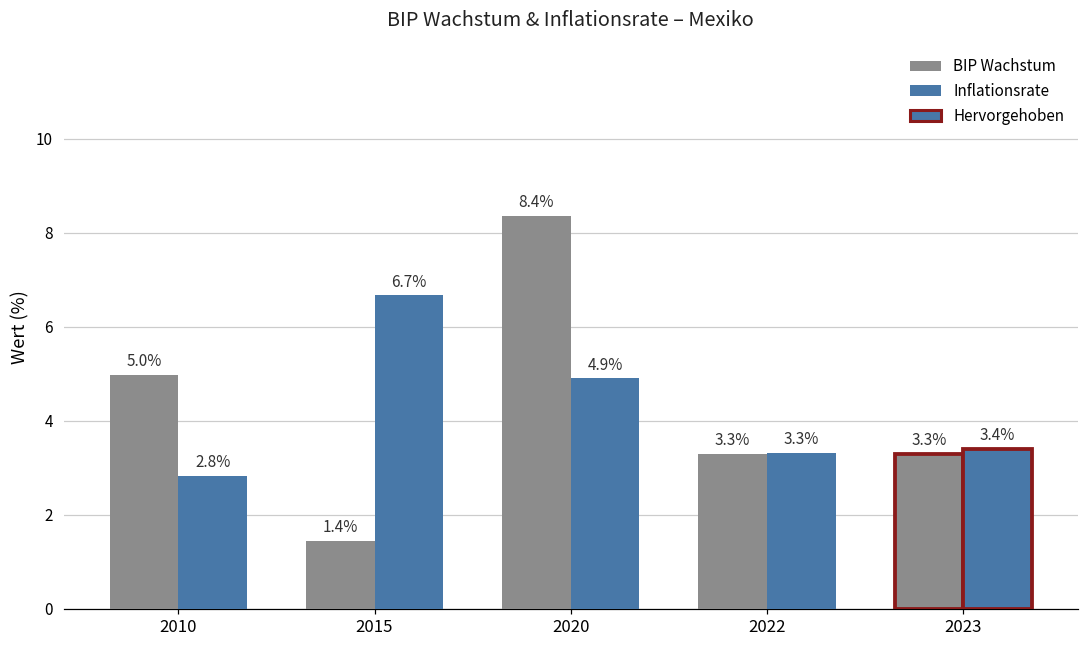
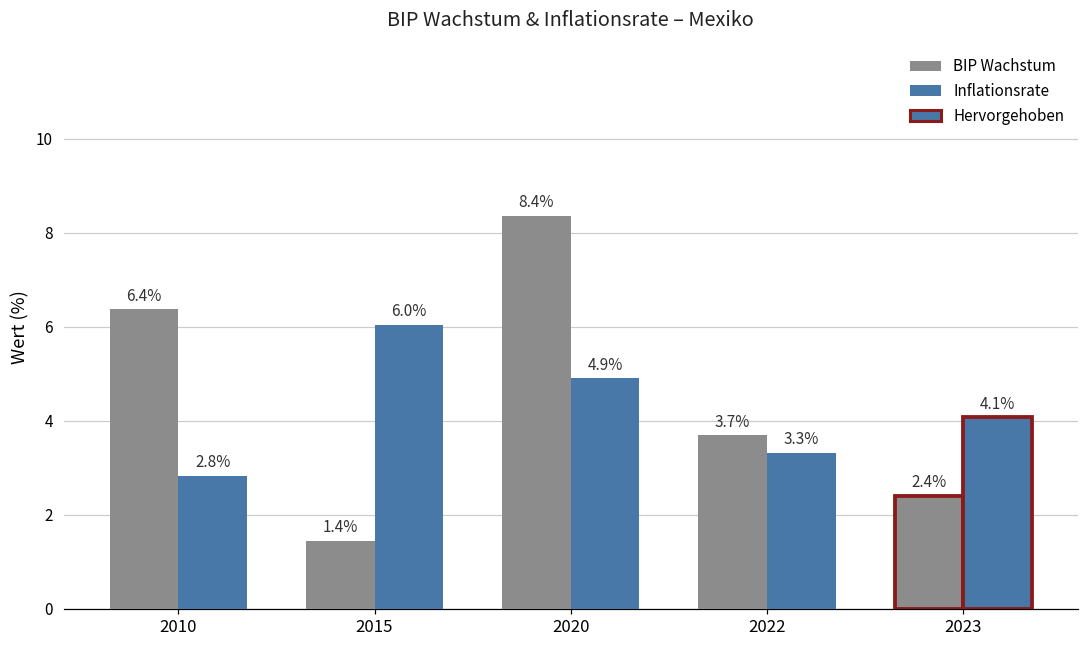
BIP Wachstum, 2010: 5.0% -> 6.4%
Inflationsrate, 2015: 6.7% -> 6.0%
BIP Wachstum, 2022: 3.3% -> 3.7%
BIP Wachstum, 2023: 3.3% -> 2.4%
Inflationsrate, 2023: 3.4% -> 4.1%
